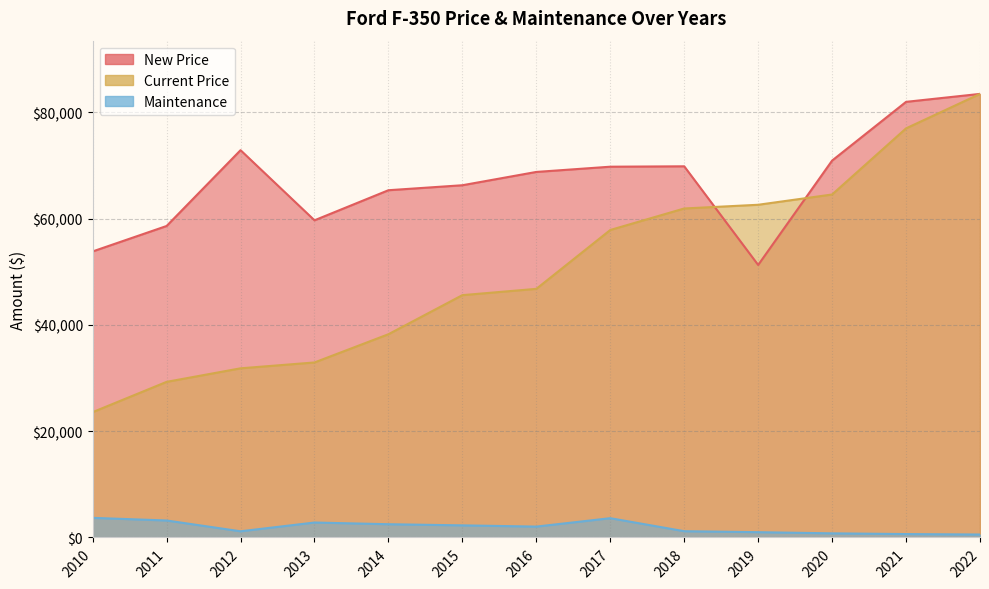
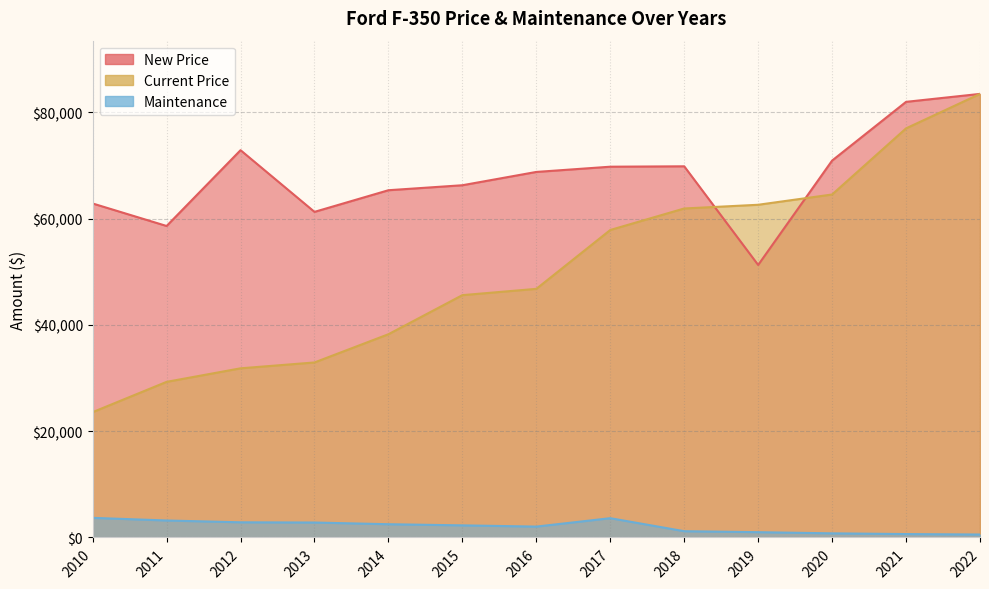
New Price, 2010: $54,000 -> $63,000
Maintenance, 2012: $1,000 -> $3,000
New Price, 2013: $60,000 -> $61,000
